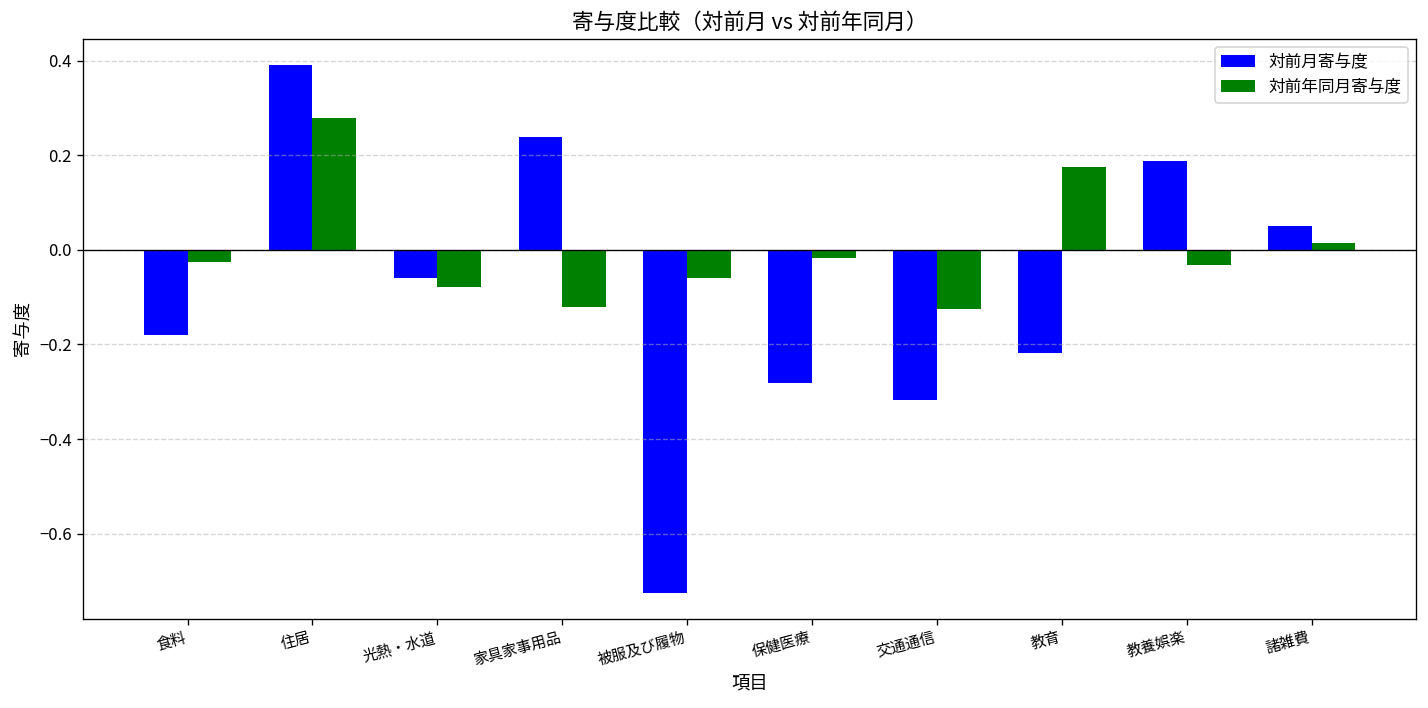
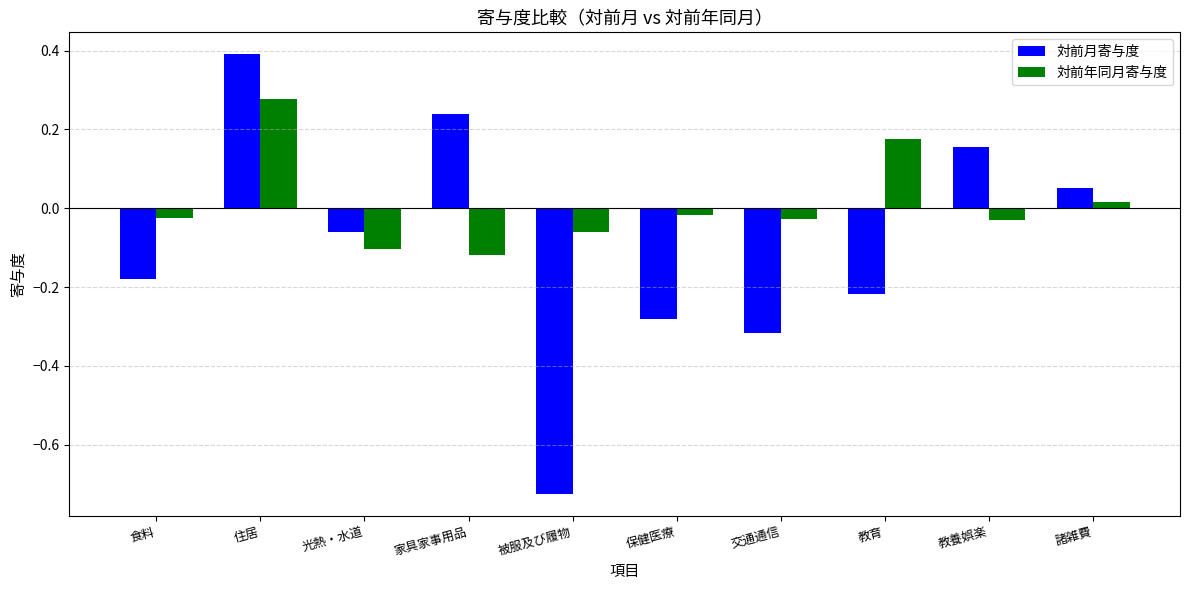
対前年同月寄与度, 光熱・水道: -0.08 -> -0.10
対前年同月寄与度, 交通通信: -0.12 -> -0.03
対前月寄与度, 教養娯楽: 0.19 -> 0.15
